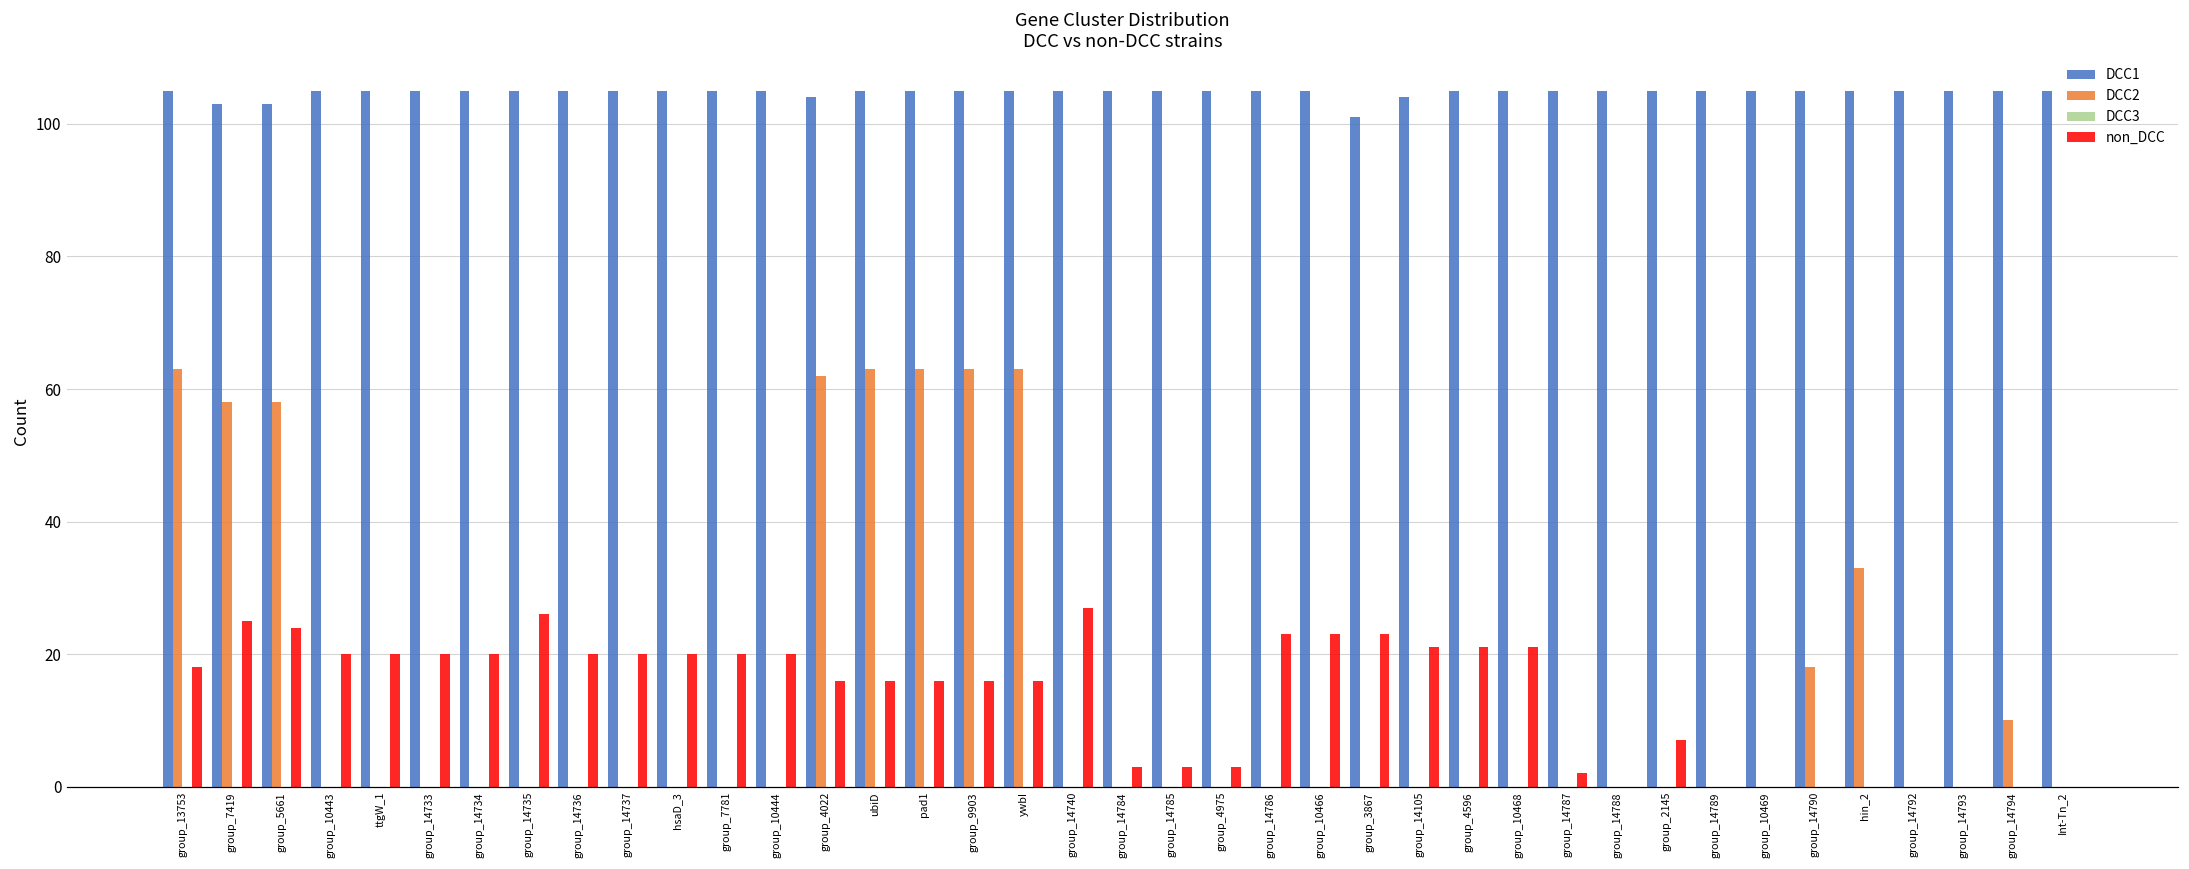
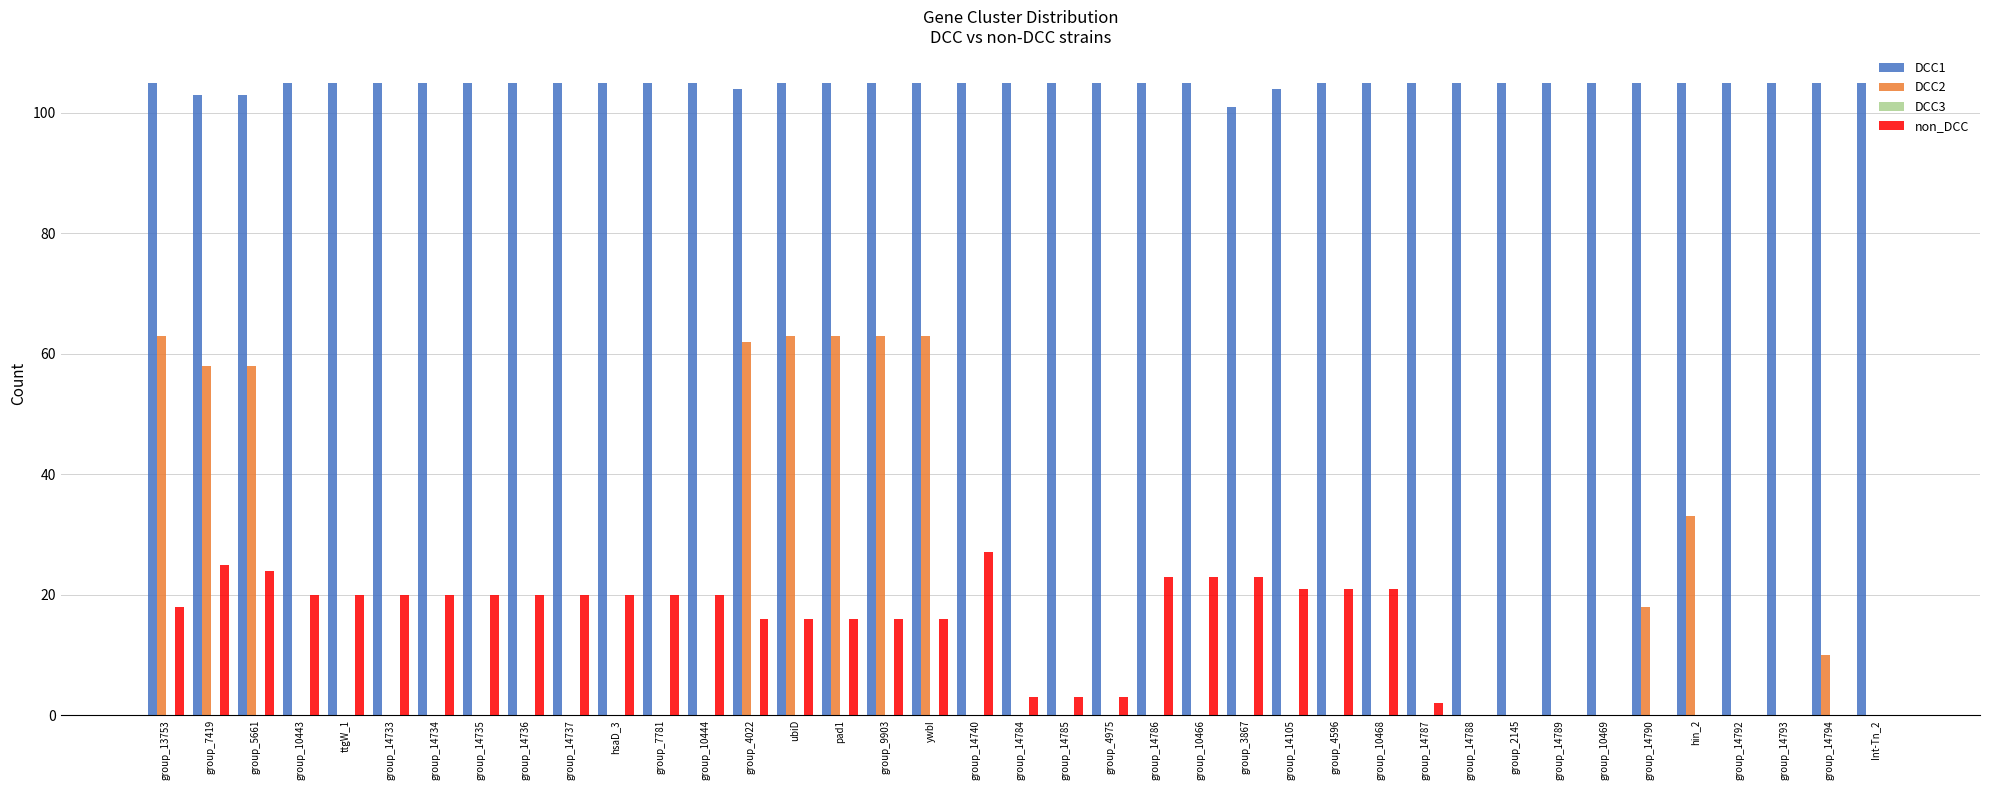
non_DCC, group_14735: 26 -> 20
non_DCC, group_2145: 7 -> 0
